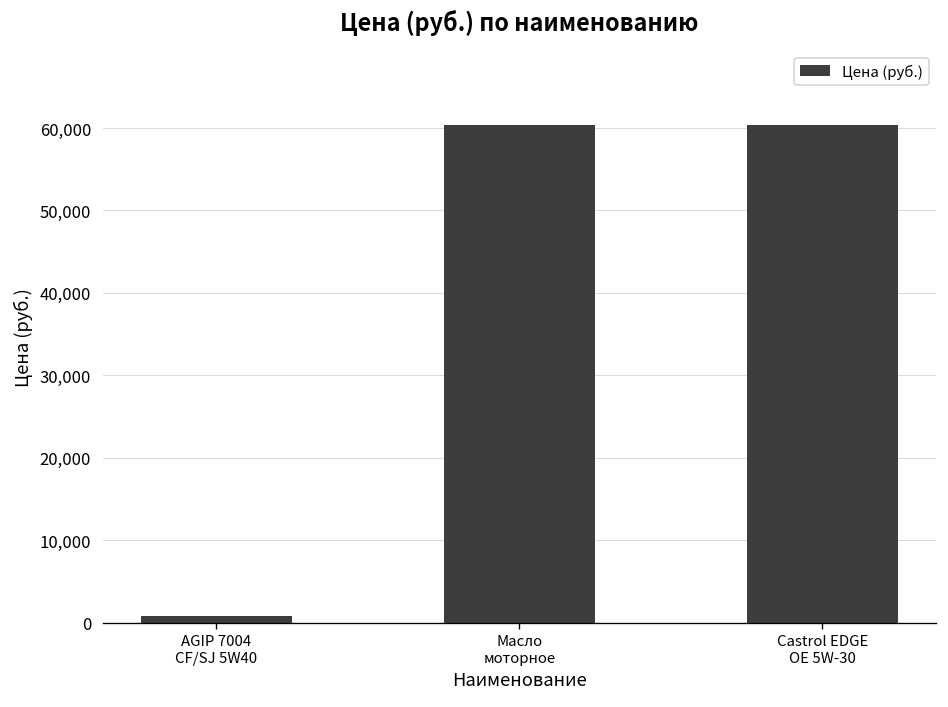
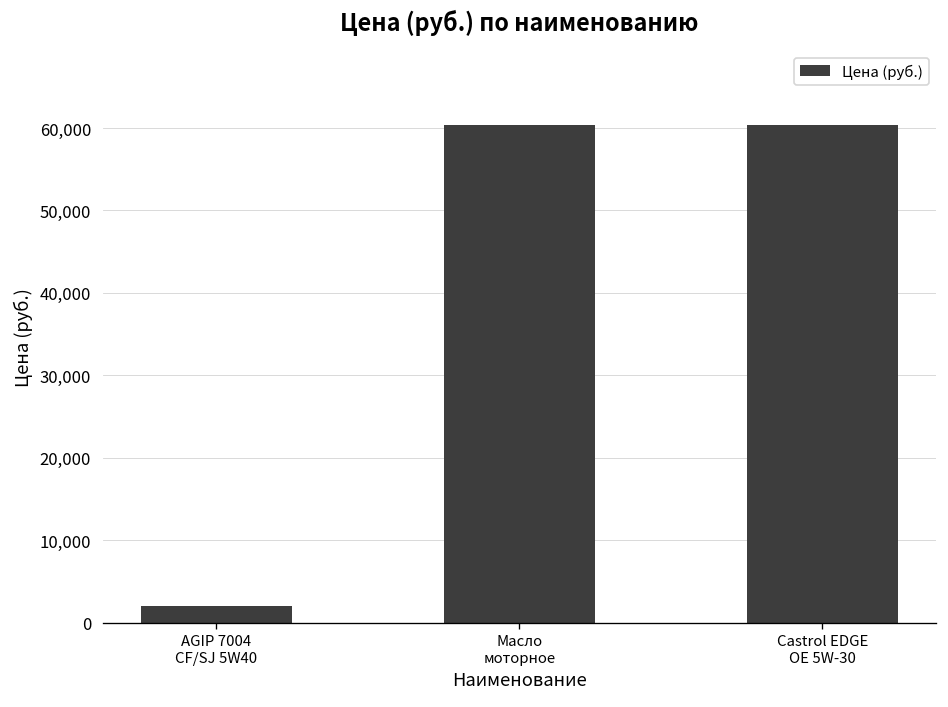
AGIP 7004 CF/SJ 5W40: 1,000 -> 2,000
